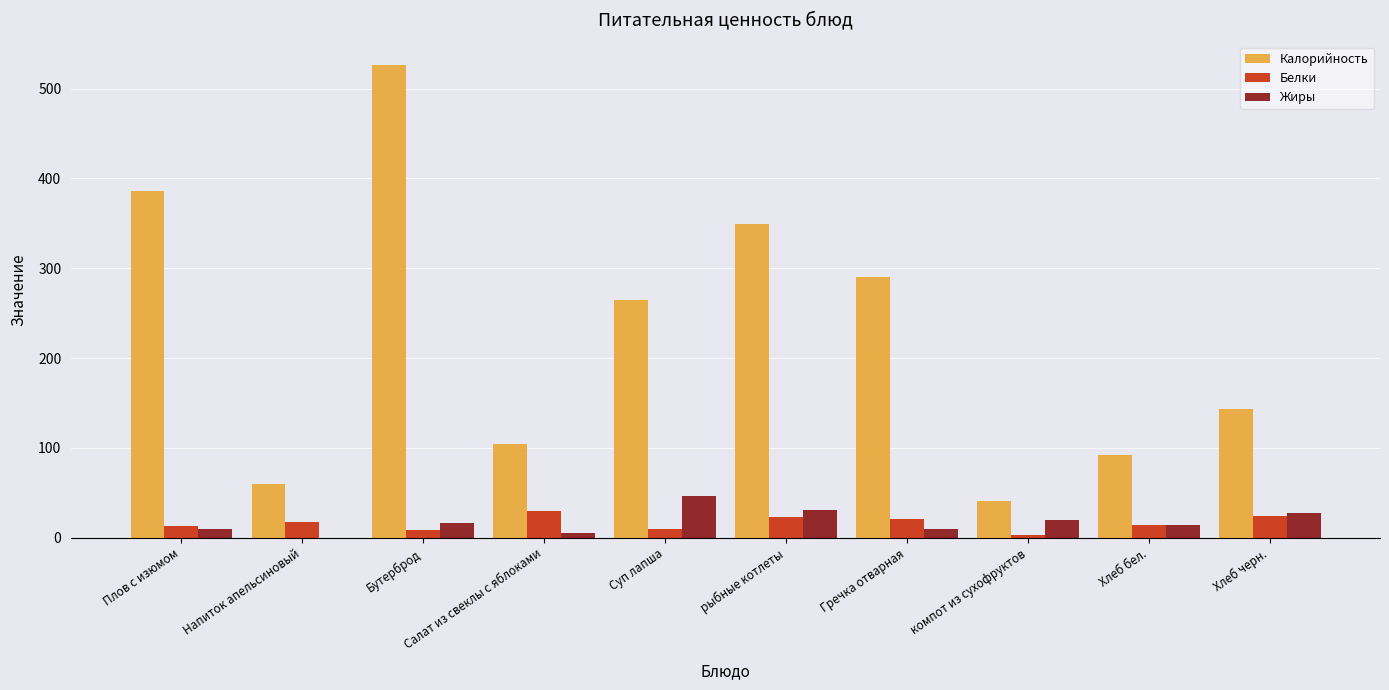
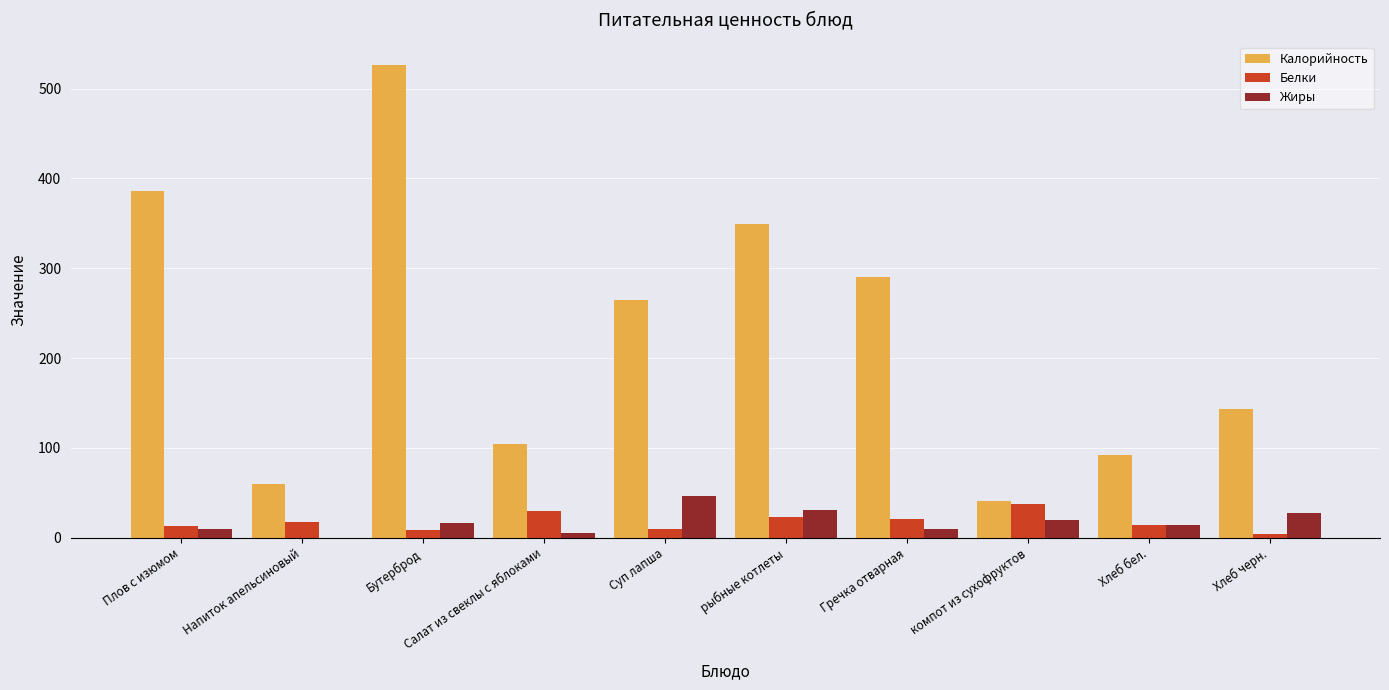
Белки, компот из сухофруктов: 0 -> 40
Белки, Хлеб черн.: 20 -> 0
